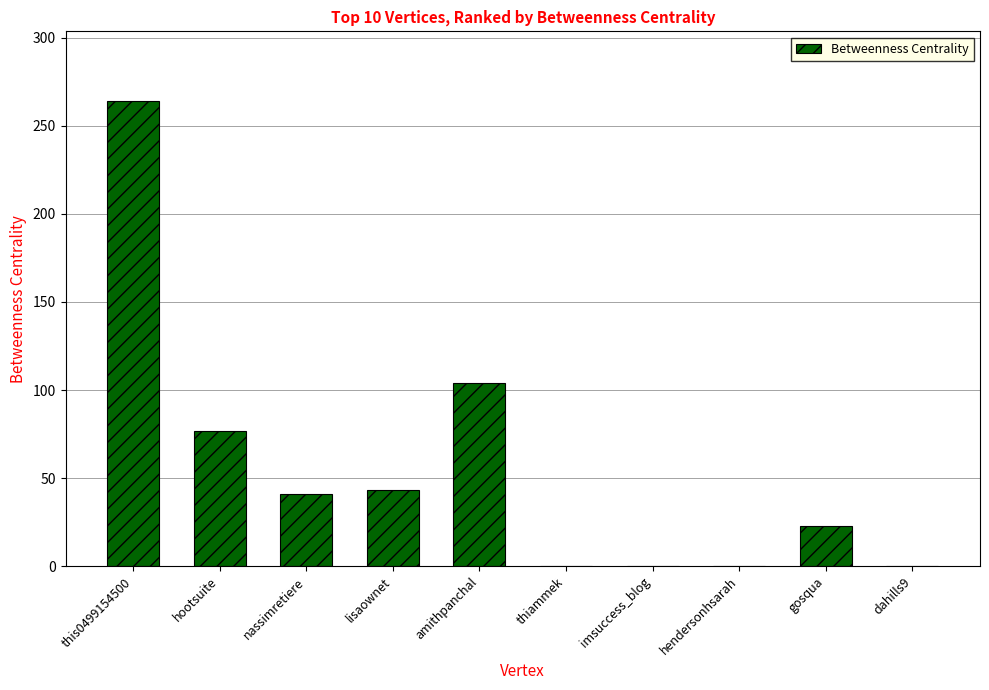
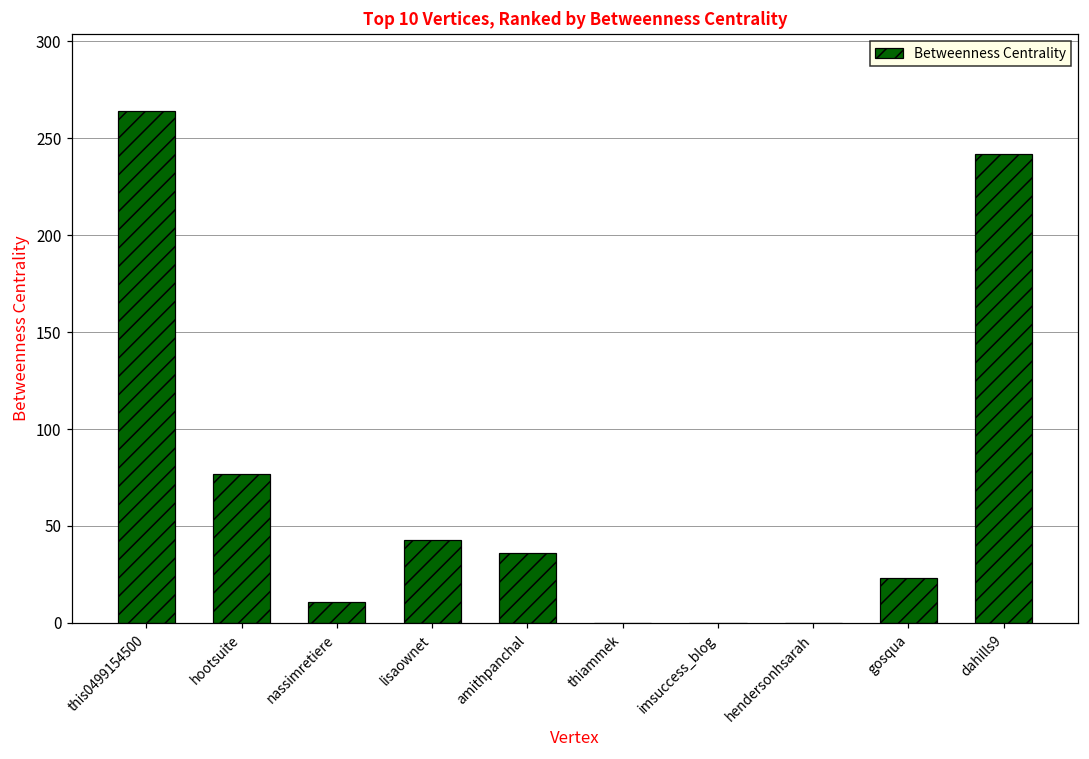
nassimretiere: 41 -> 11
amithpanchal: 104 -> 36
dahills9: 0 -> 242
